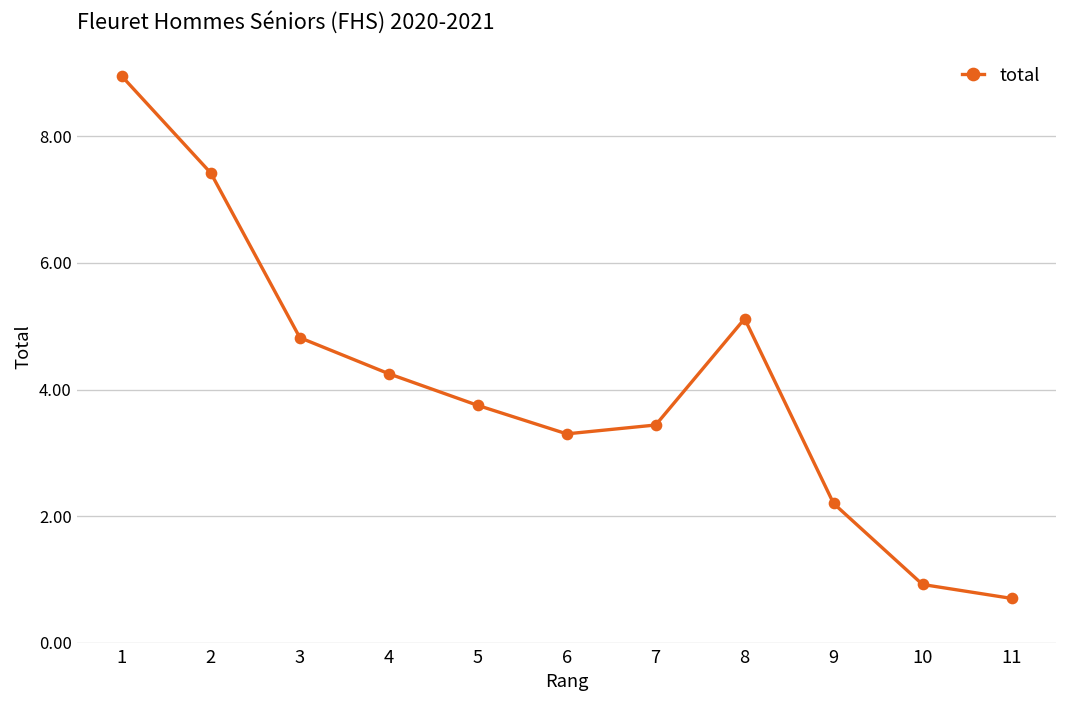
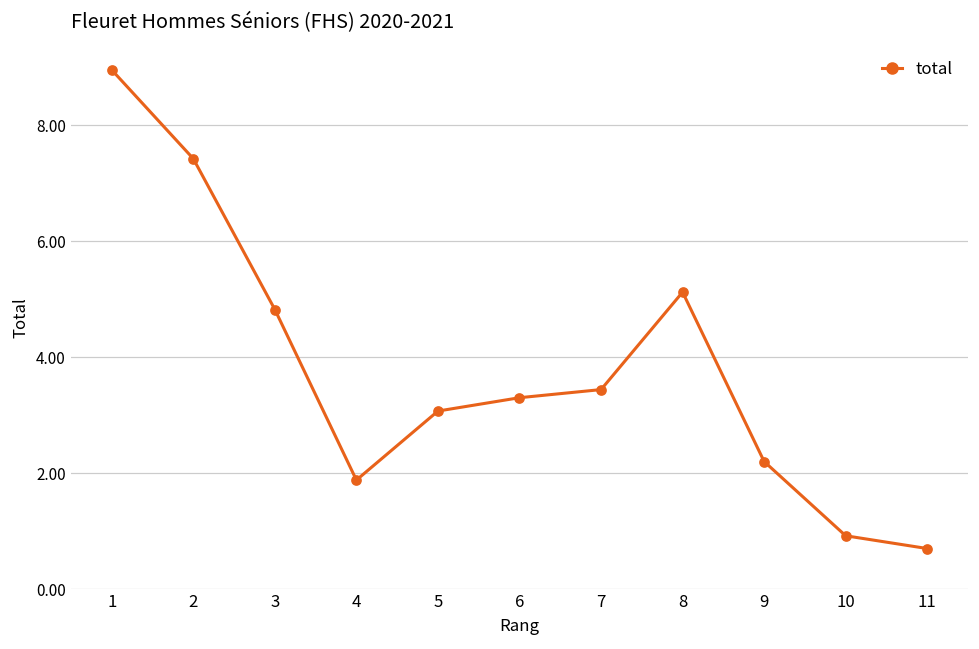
4: 4.3 -> 1.9
5: 3.8 -> 3.1
